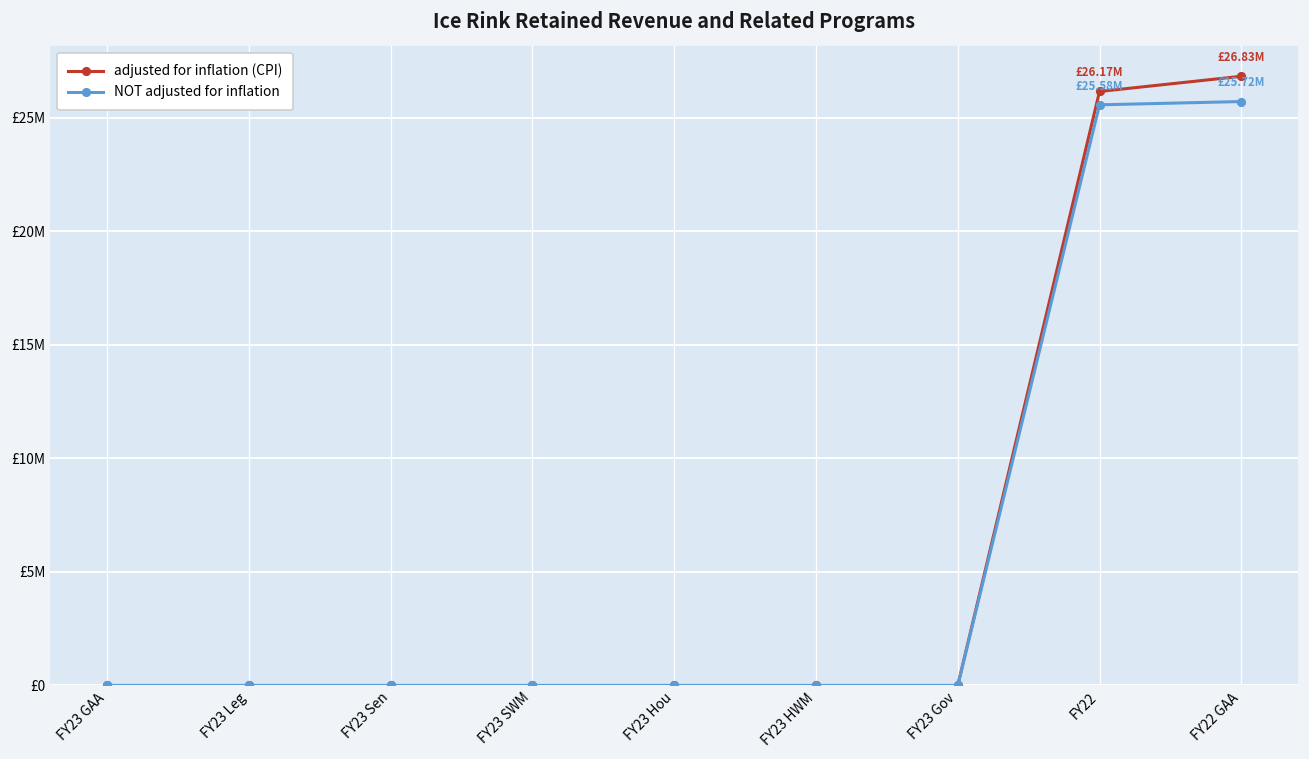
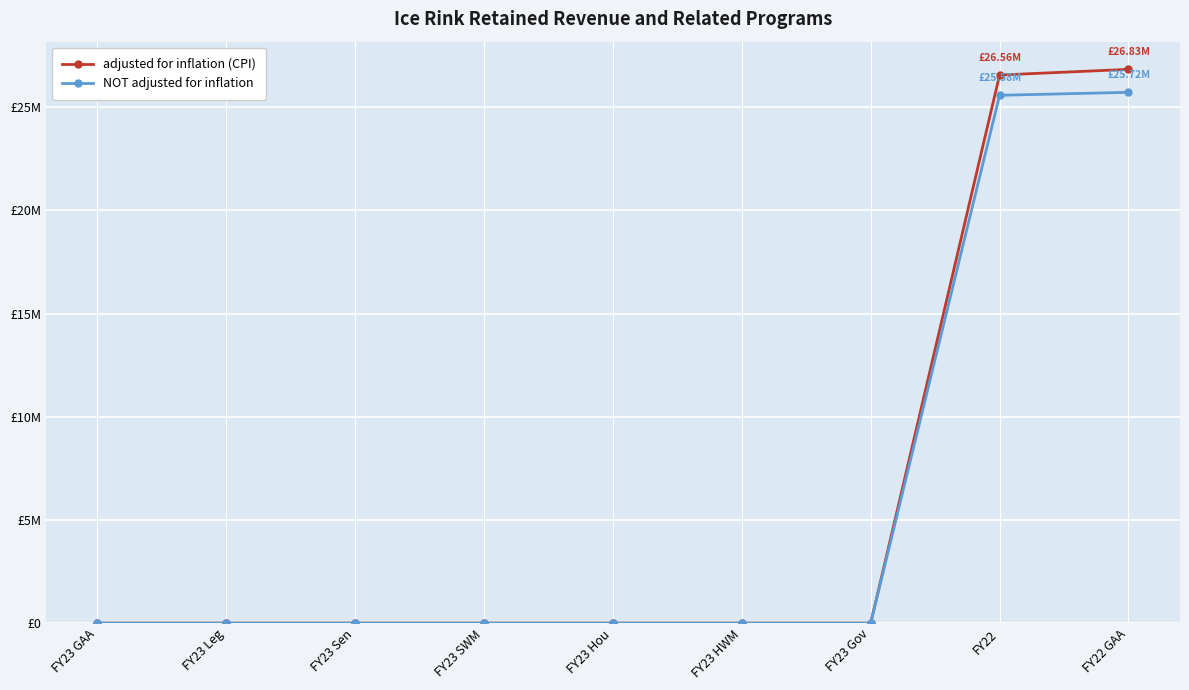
adjusted for inflation (CPI), FY22: £26.17M -> £26.56M
